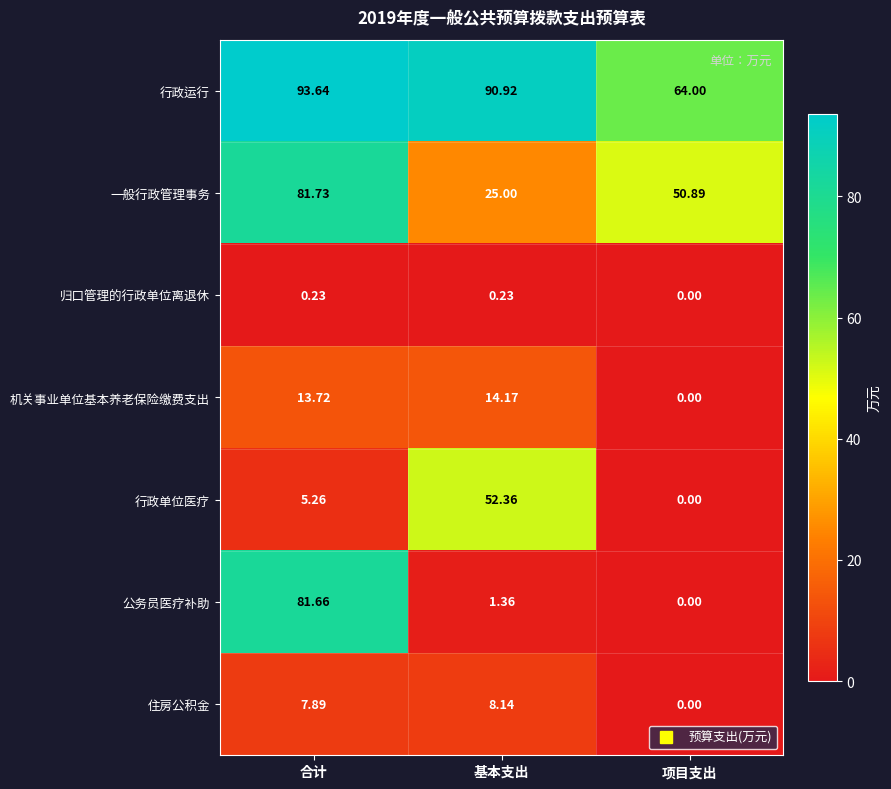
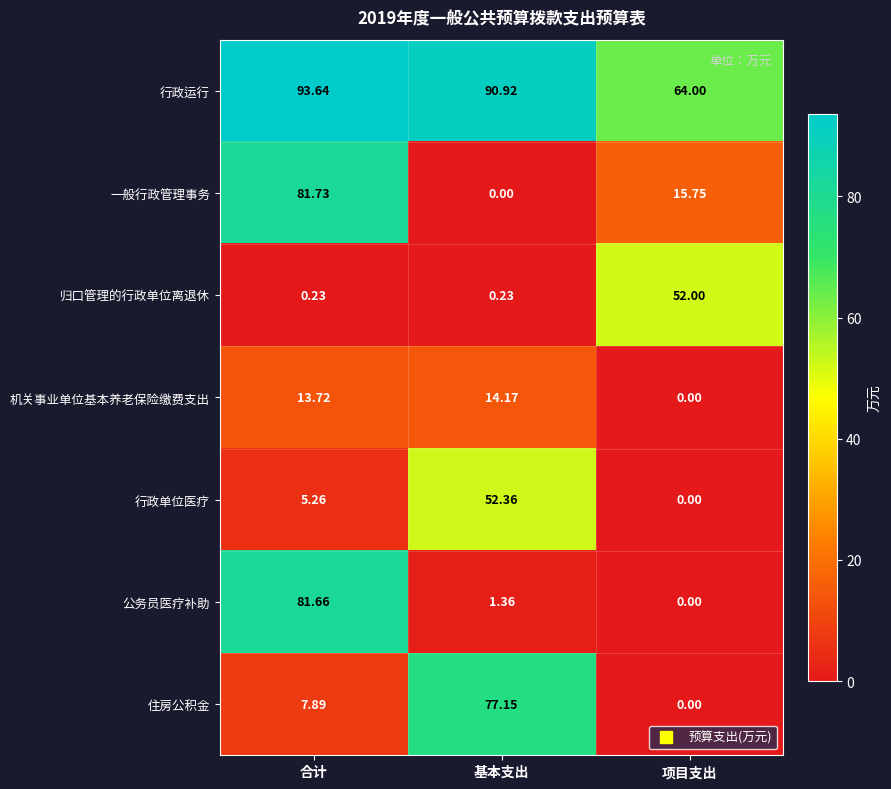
一般行政管理事务, 基本支出: 25.00 -> 0.00
一般行政管理事务, 项目支出: 50.89 -> 15.75
归口管理的行政单位离退休, 项目支出: 0.00 -> 52.00
住房公积金, 基本支出: 8.14 -> 77.15
